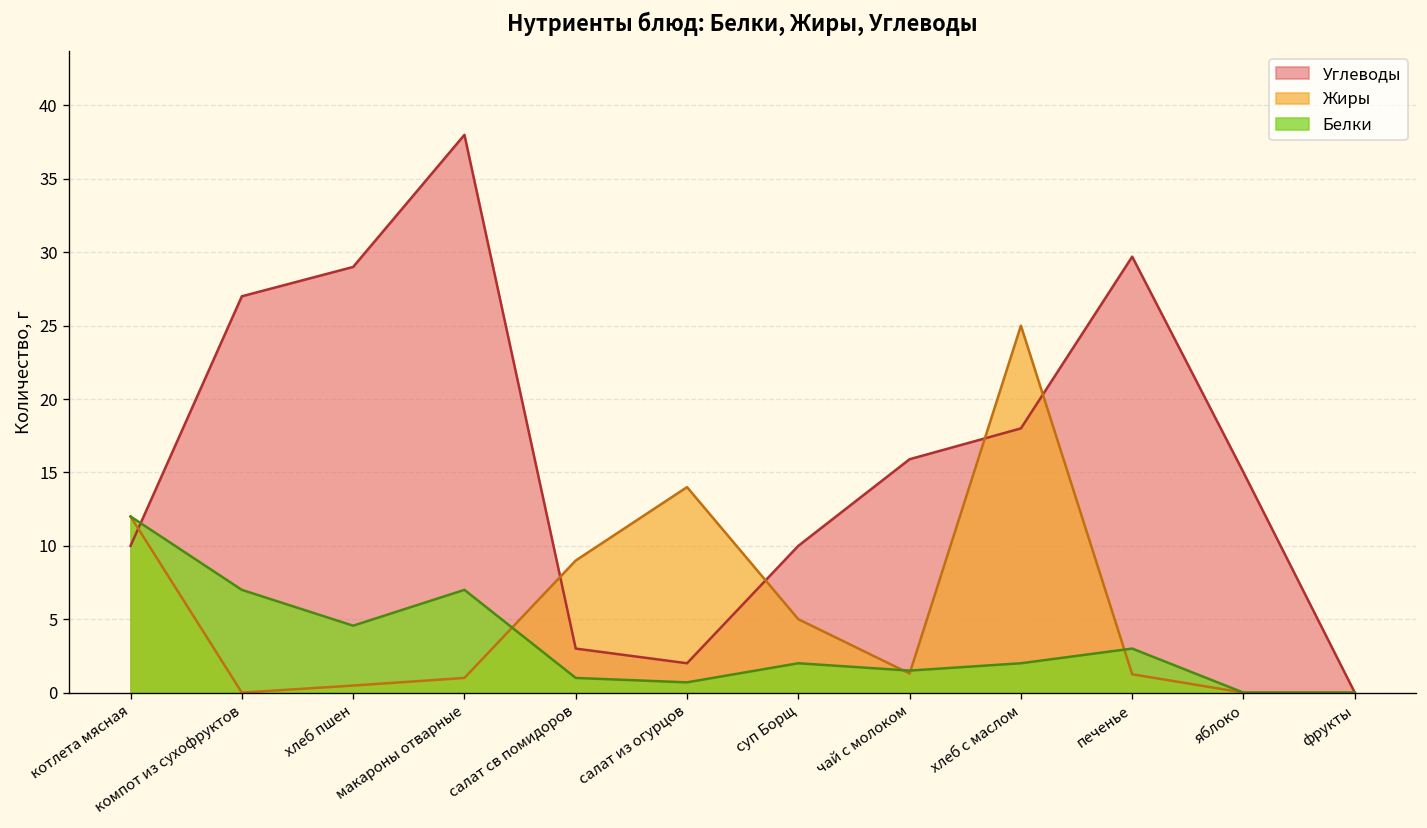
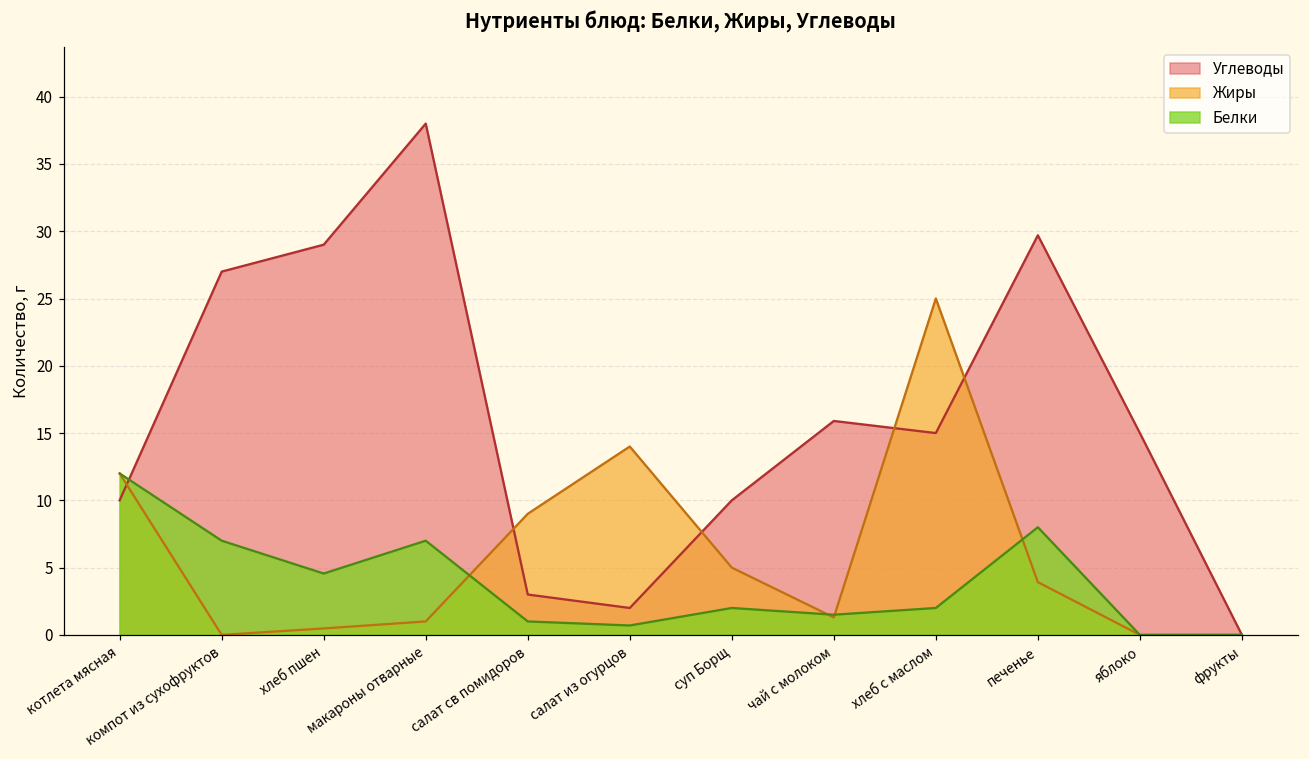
Углеводы, хлеб с маслом: 18 -> 15
Жиры, печенье: 1.3 -> 3.9
Белки, печенье: 3 -> 8
